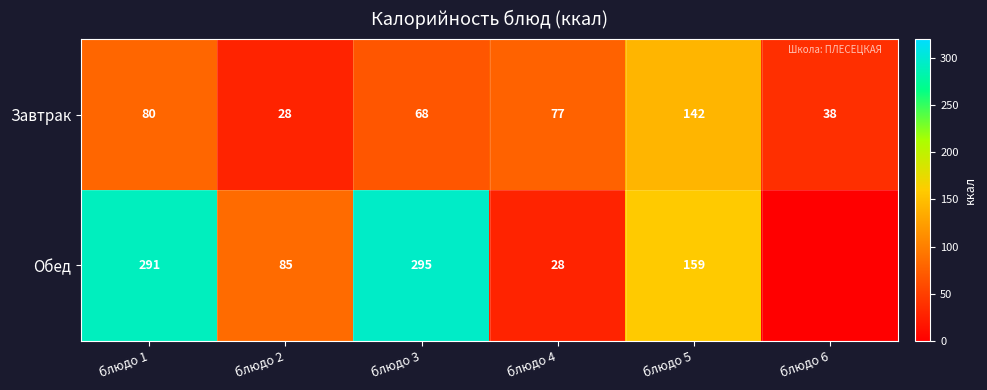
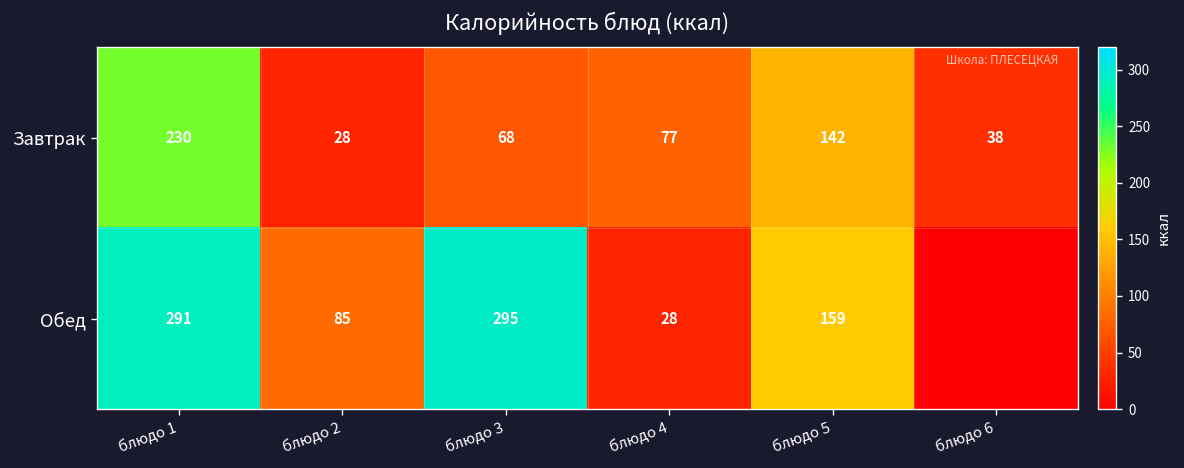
Завтрак, блюдо 1: 80 -> 230
